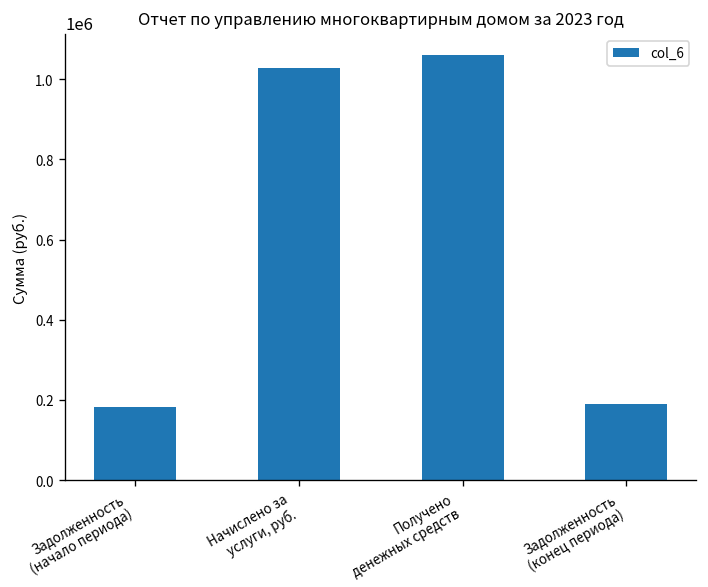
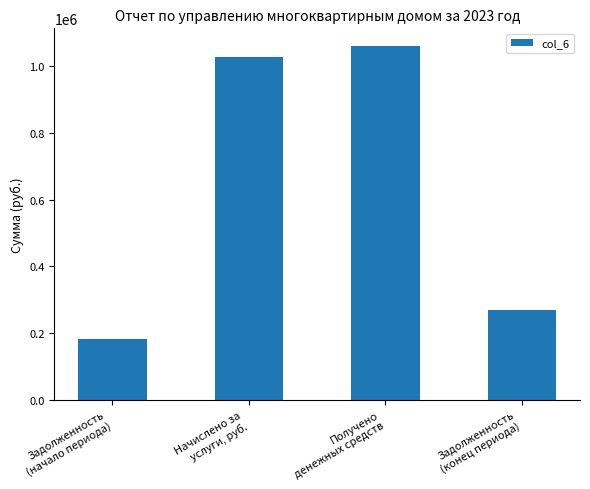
Задолженность (конец периода): 190000 -> 270000
